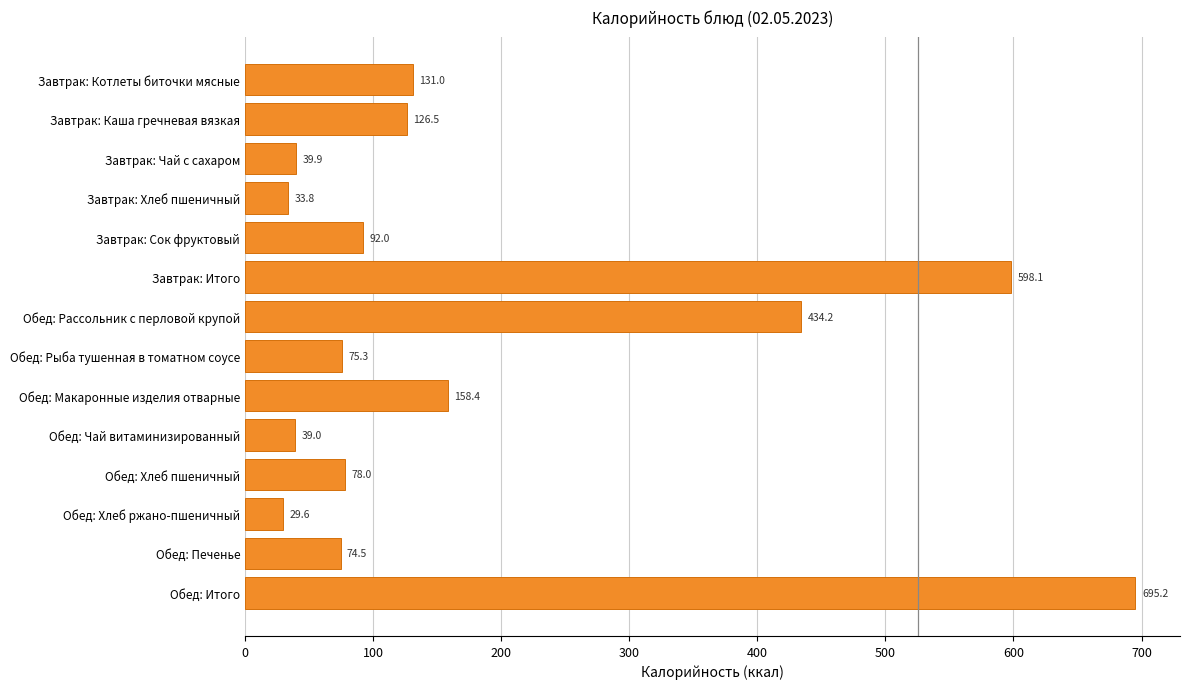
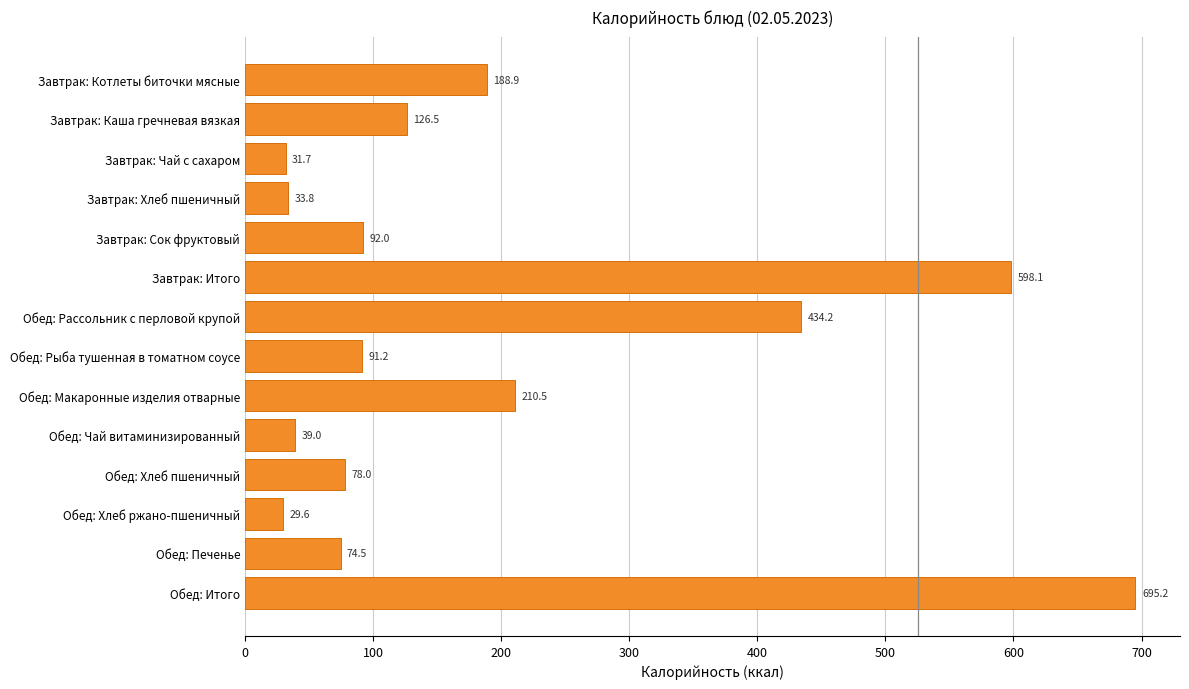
Завтрак: Котлеты биточки мясные: 131.0 -> 188.9
Завтрак: Чай с сахаром: 39.9 -> 31.7
Обед: Рыба тушенная в томатном соусе: 75.3 -> 91.2
Обед: Макаронные изделия отварные: 158.4 -> 210.5
